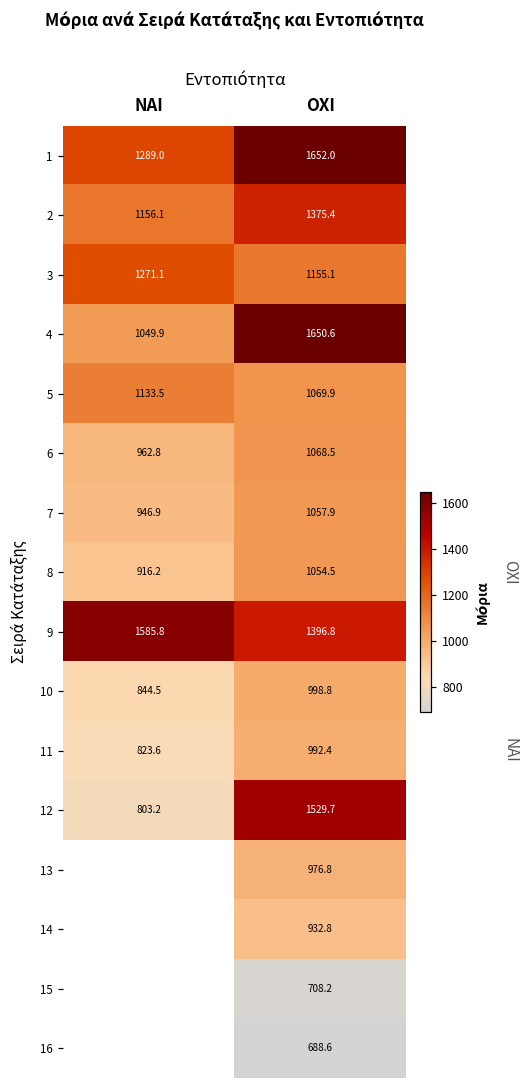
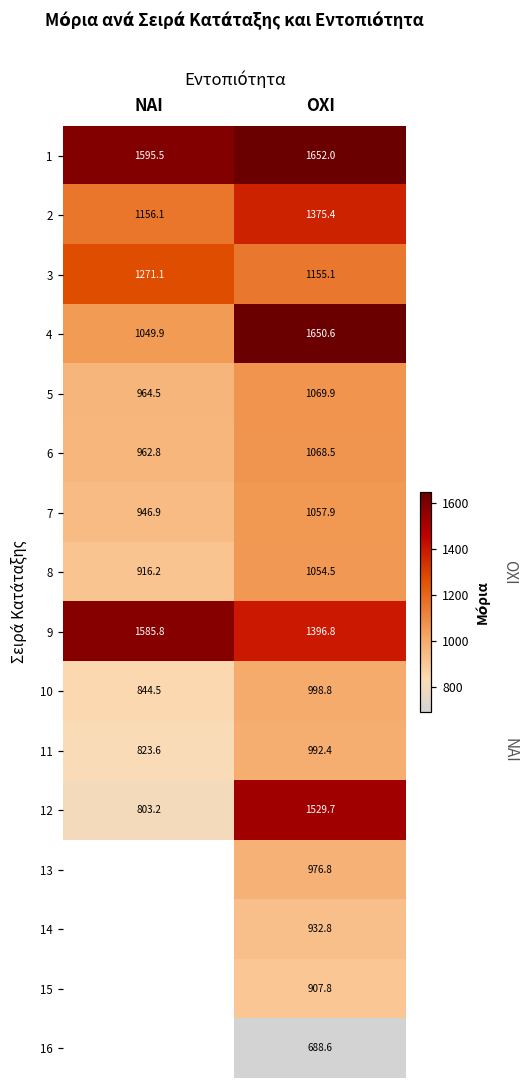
1, ΝΑΙ: 1289.0 -> 1595.5
5, ΝΑΙ: 1133.5 -> 964.5
15, ΟΧΙ: 708.2 -> 907.8
